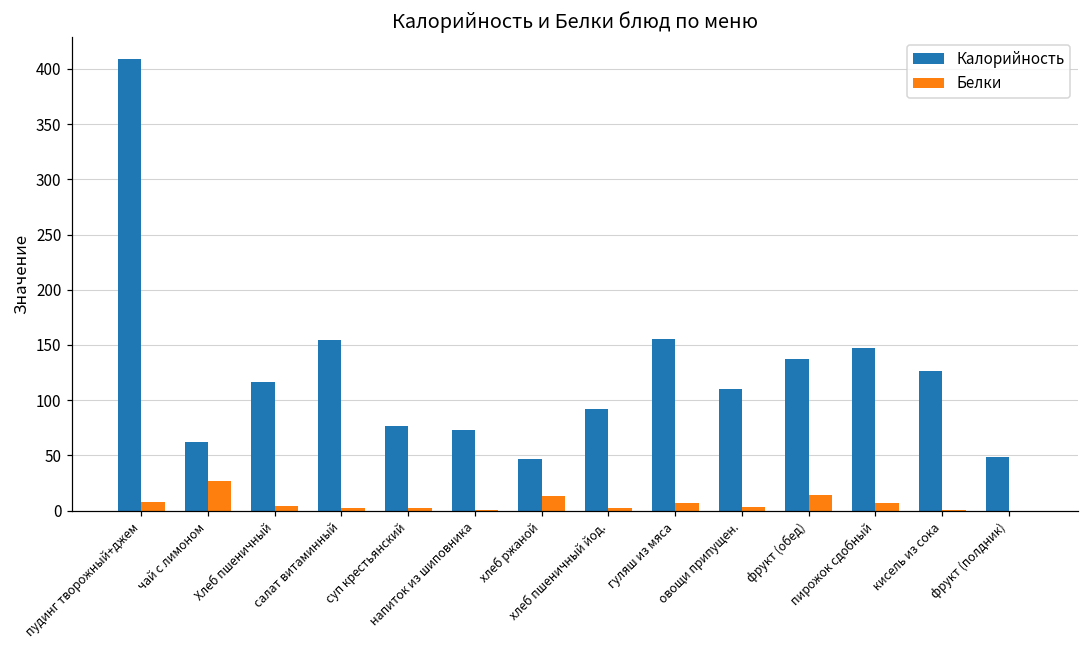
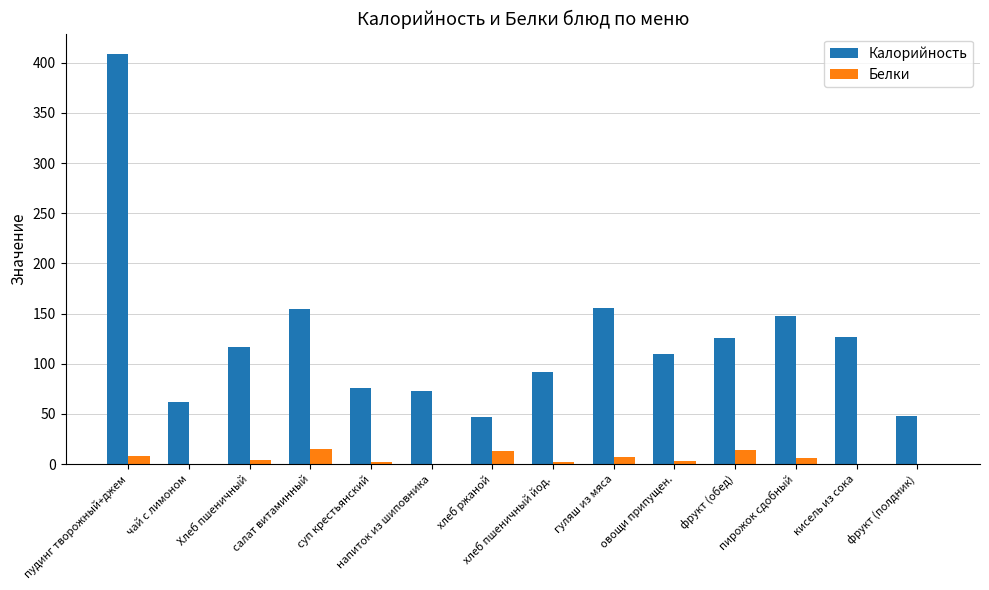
Белки, чай с лимоном: 27 -> 0
Белки, салат витаминный: 3 -> 15
Калорийность, фрукт (обед): 137 -> 126
